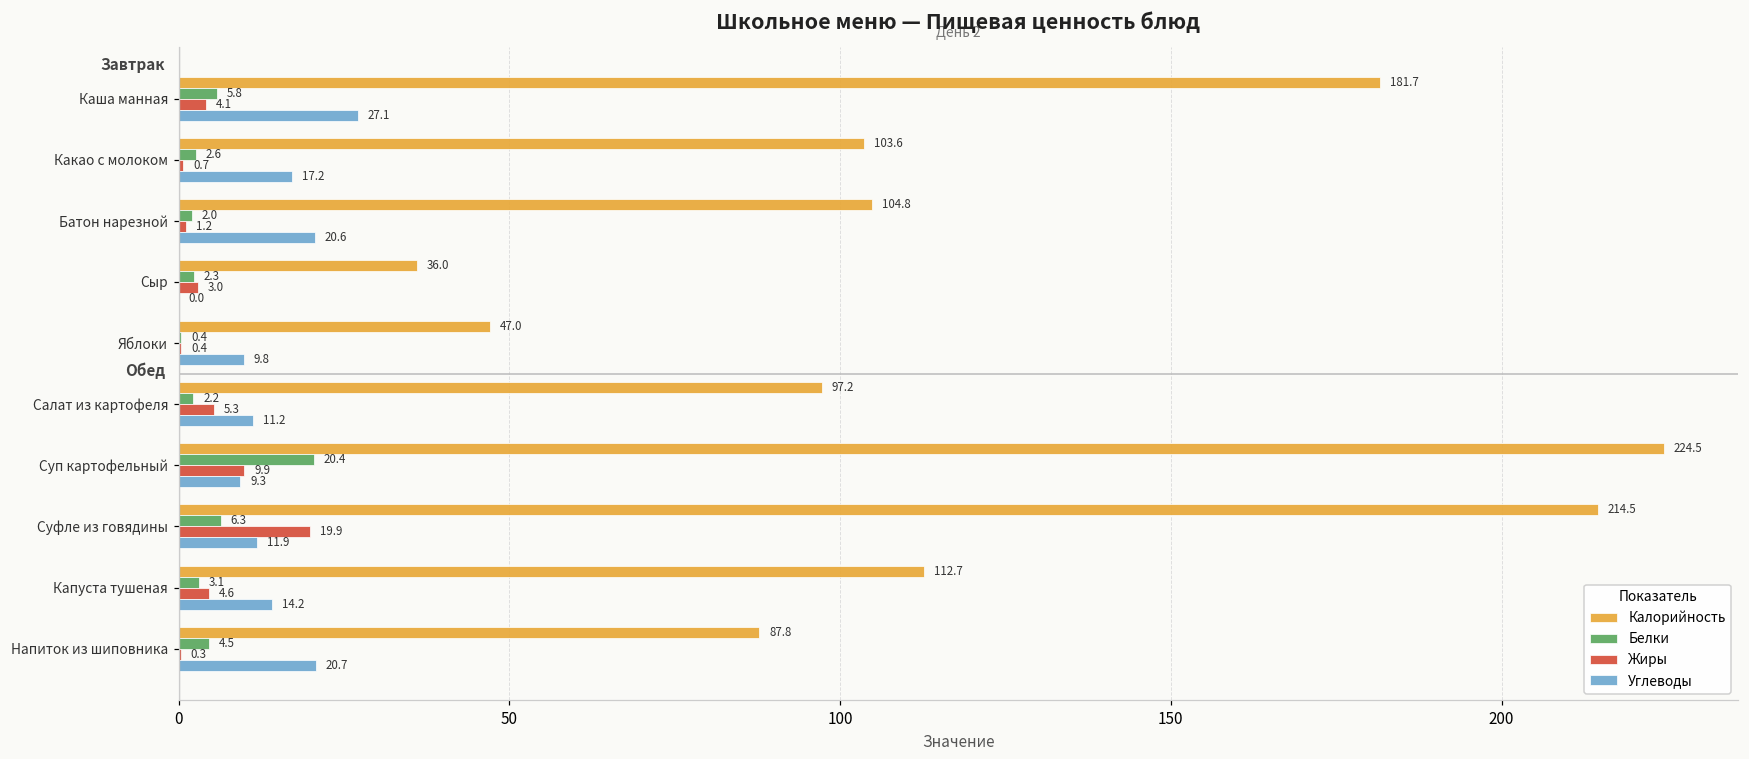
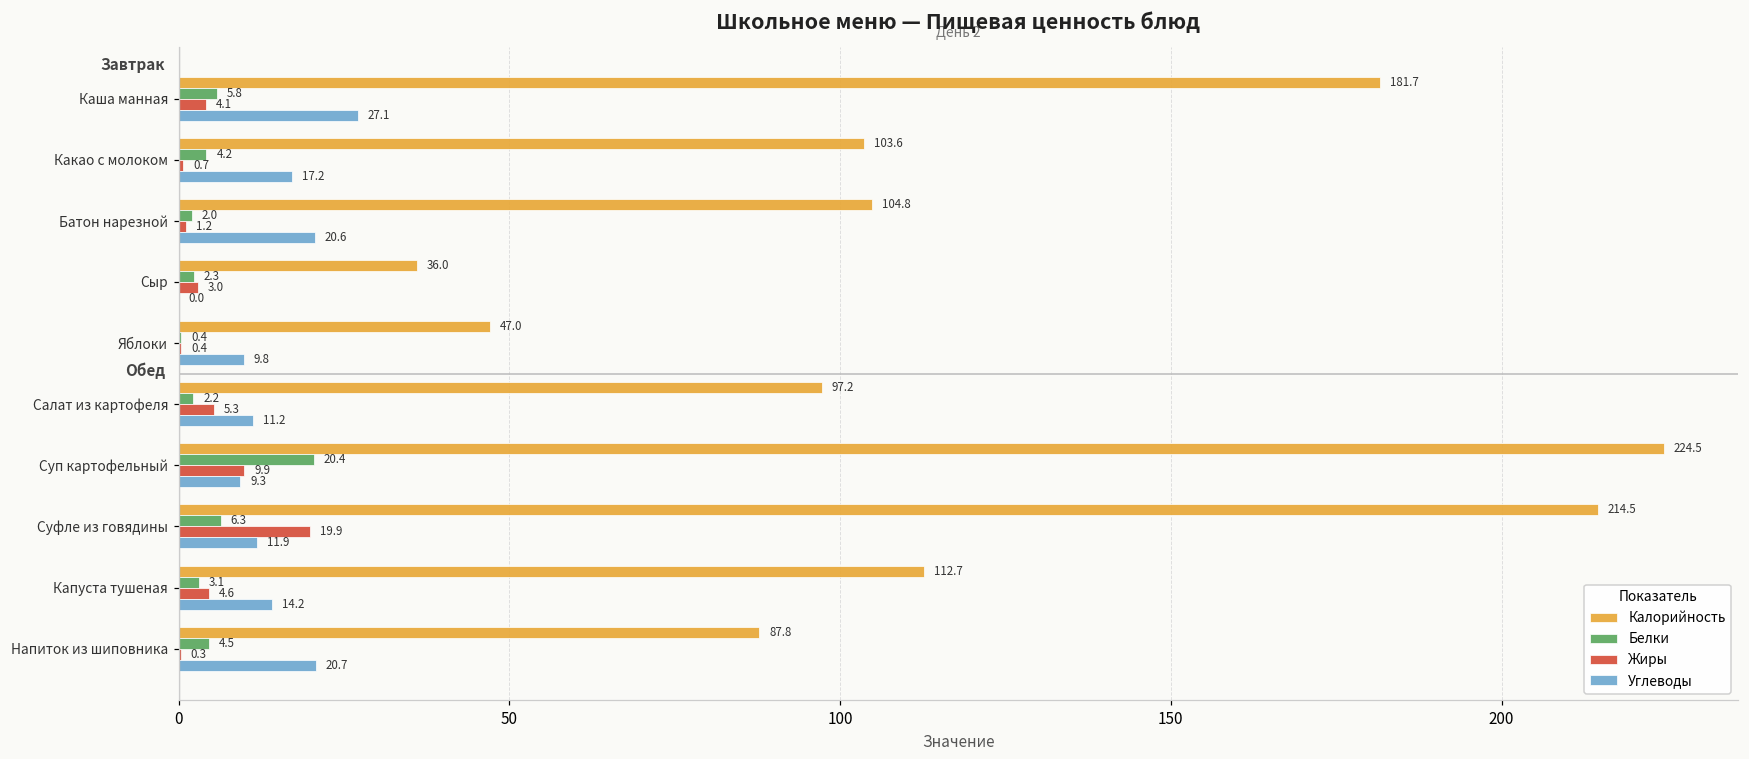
Белки, Какао с молоком: 2.6 -> 4.2
